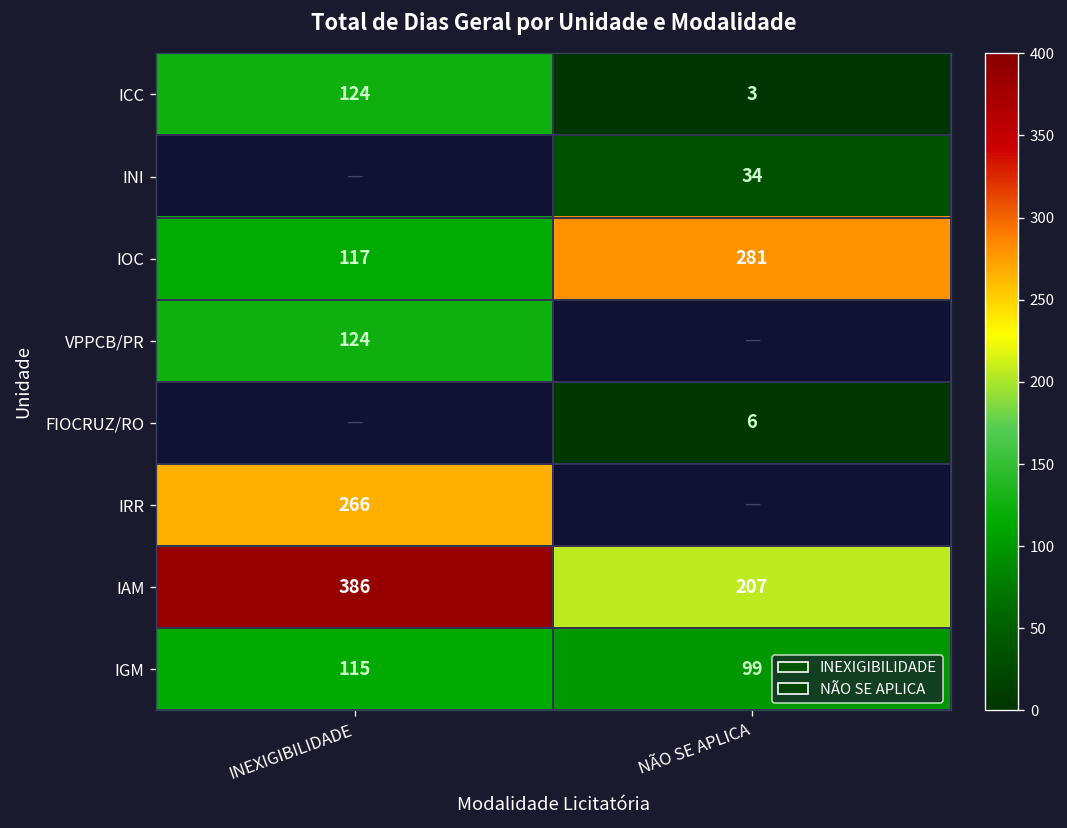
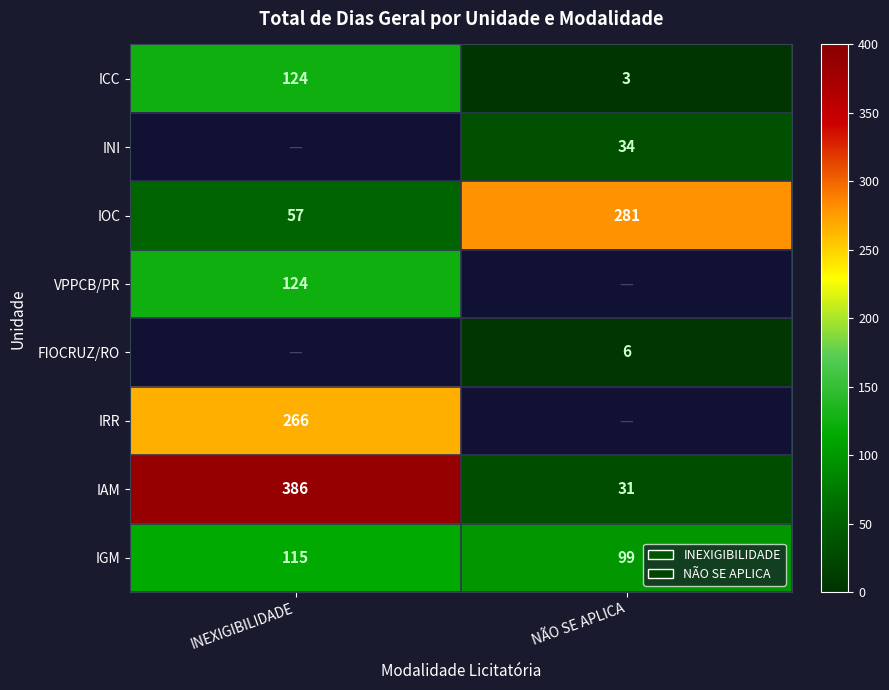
IOC, INEXIGIBILIDADE: 117 -> 57
IAM, NÃO SE APLICA: 207 -> 31
